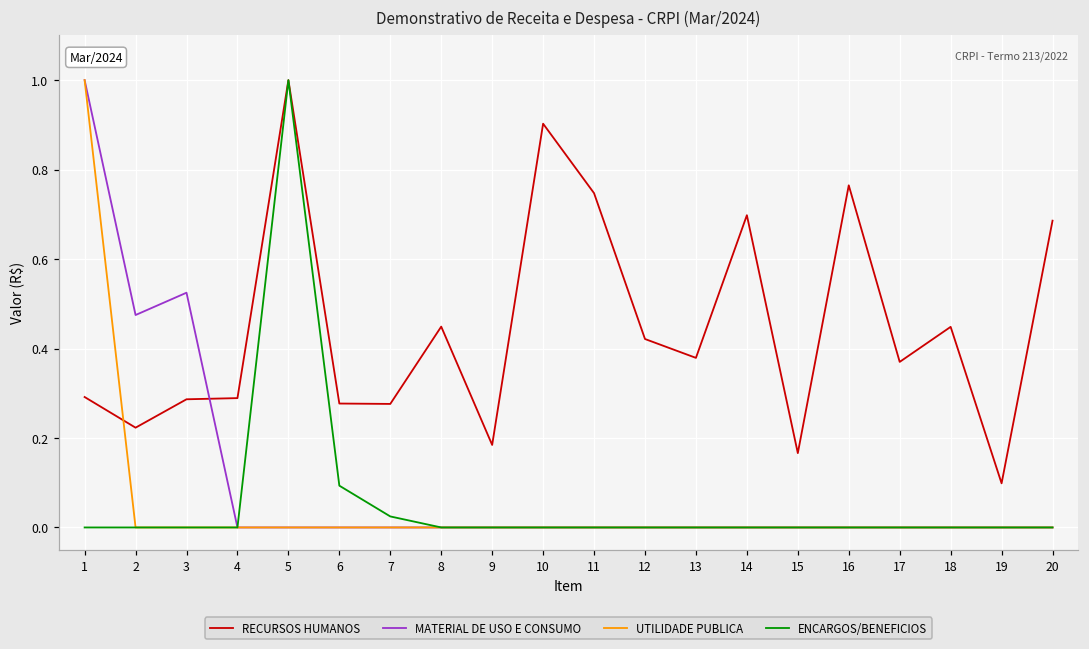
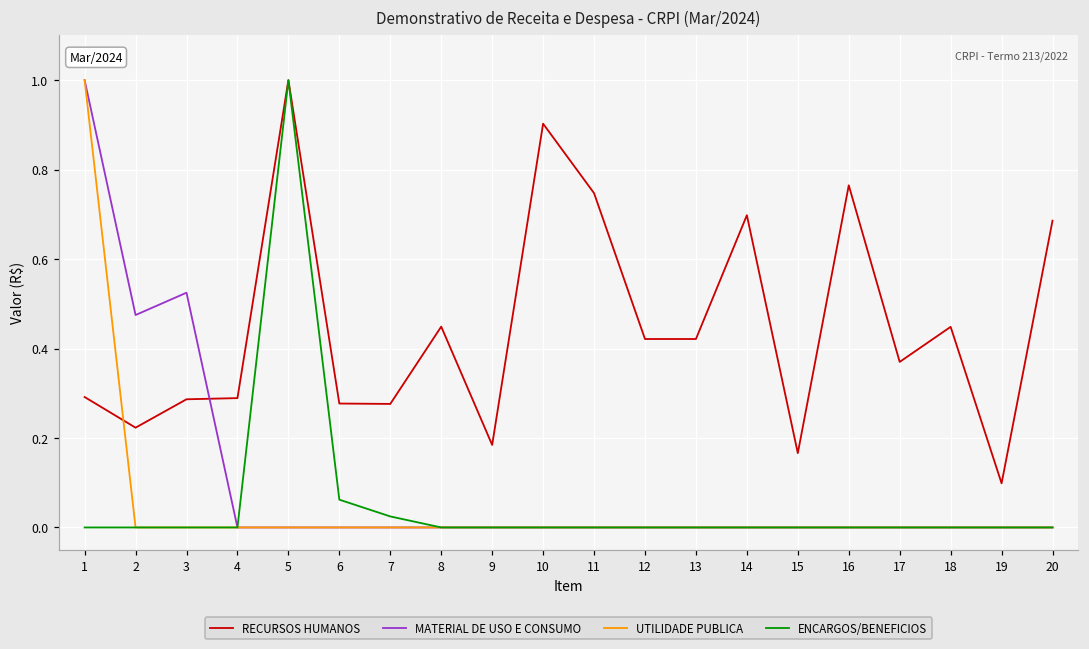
ENCARGOS/BENEFICIOS, 6: 0.09 -> 0.06
RECURSOS HUMANOS, 13: 0.38 -> 0.42
